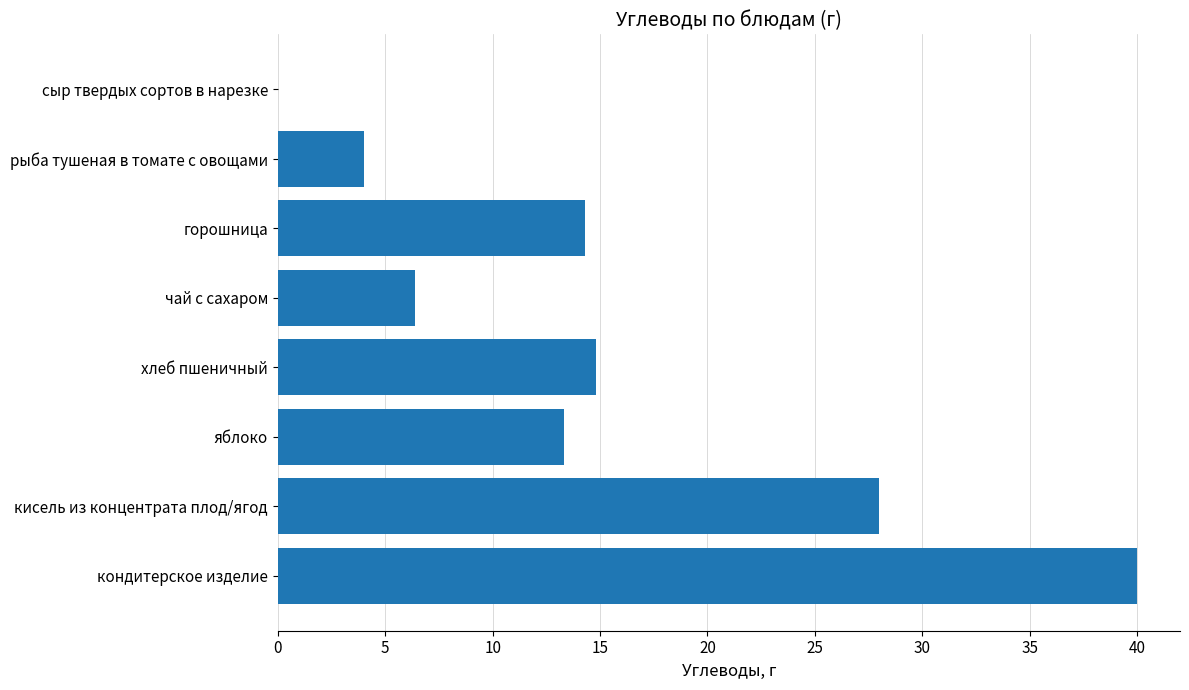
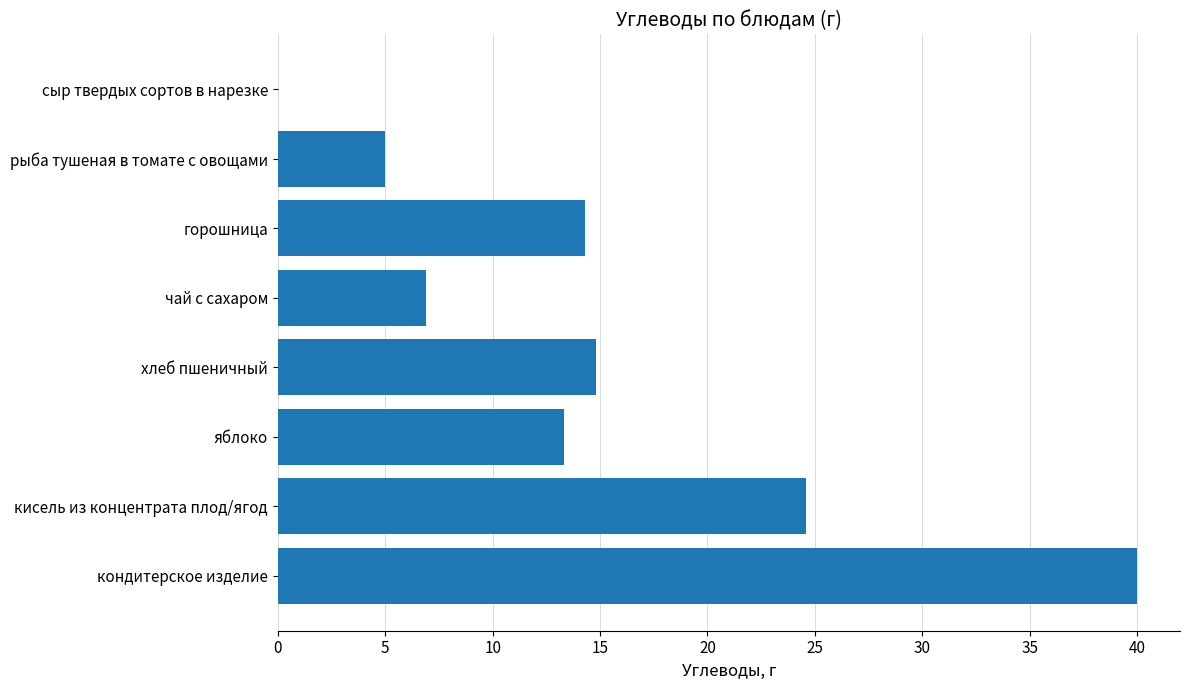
рыба тушеная в томате с овощами: 4 -> 5
чай с сахаром: 6.4 -> 6.9
кисель из концентрата плод/ягод: 28.0 -> 24.6
